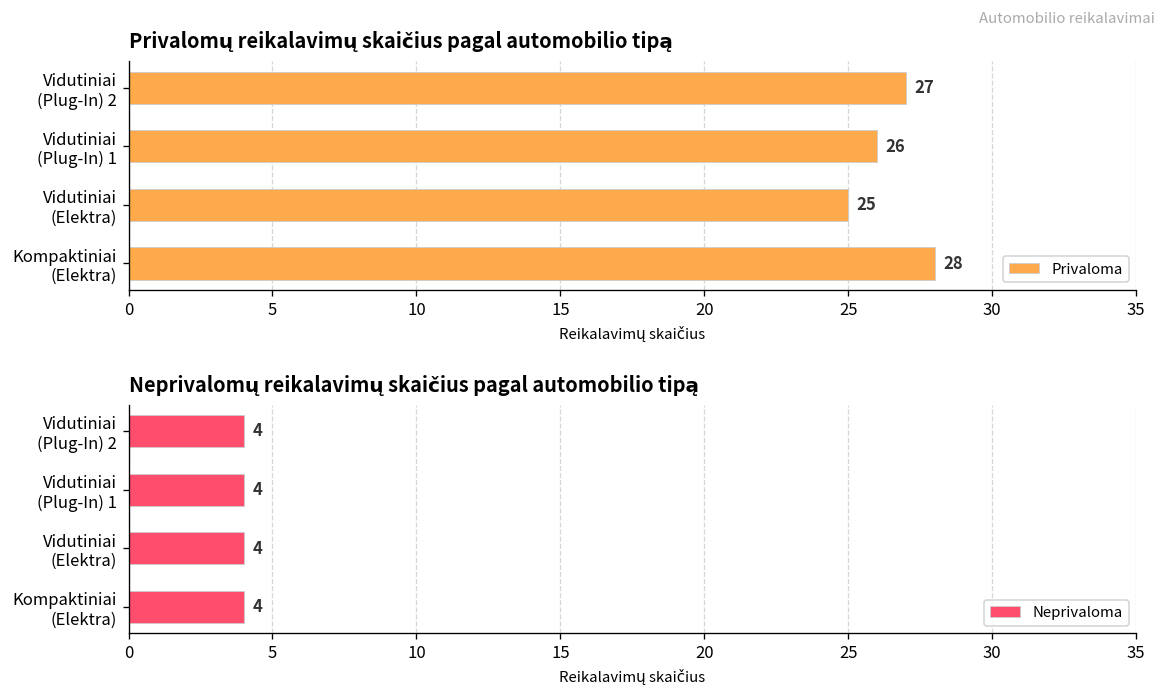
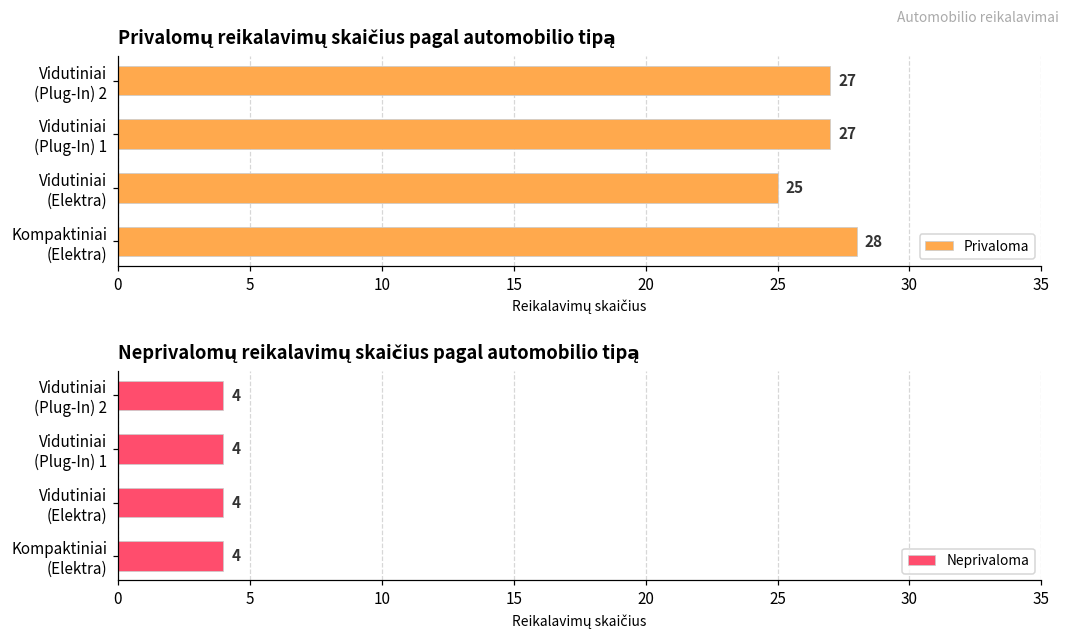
Privalomų reikalavimų skaičius pagal automobilio tipą, Vidutiniai (Plug-In) 1: 26 -> 27
